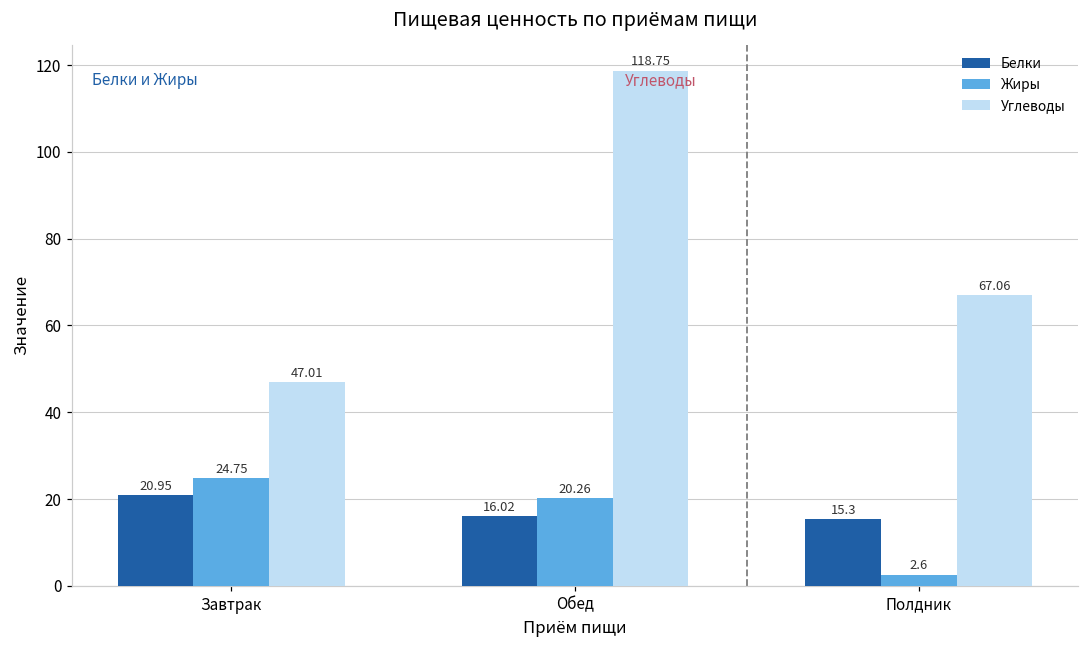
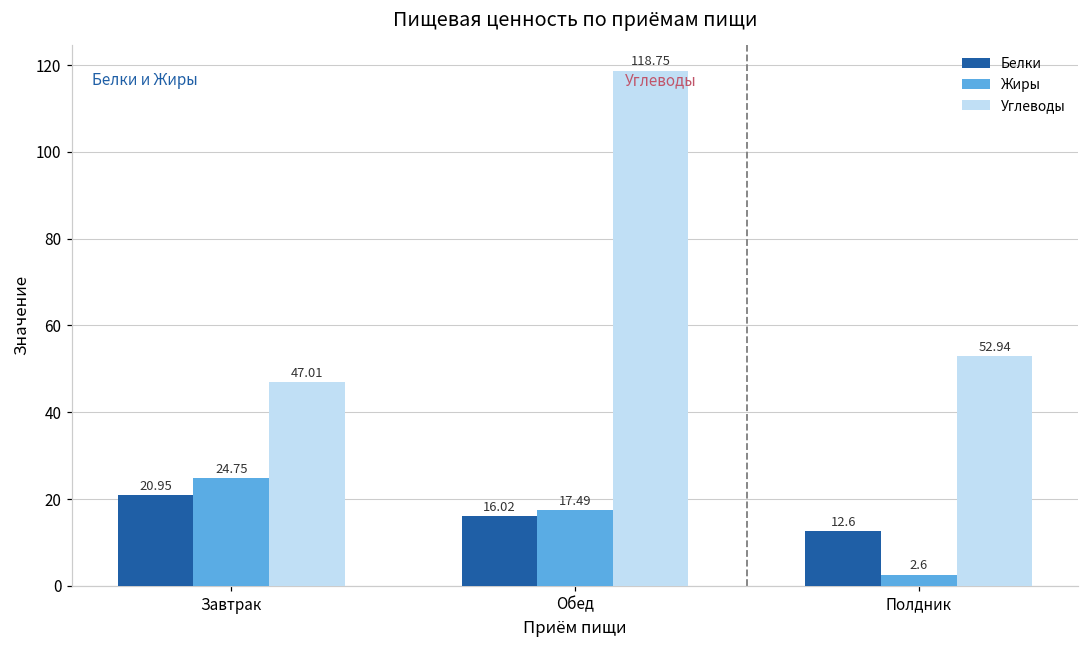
Жиры, Обед: 20.26 -> 17.49
Белки, Полдник: 15.3 -> 12.6
Углеводы, Полдник: 67.06 -> 52.94
